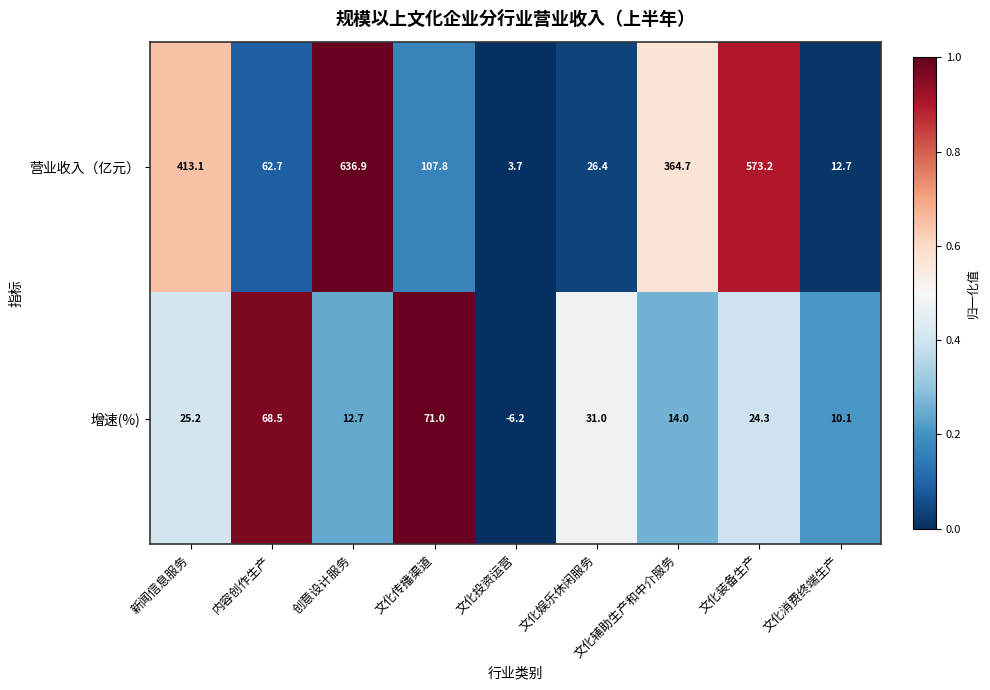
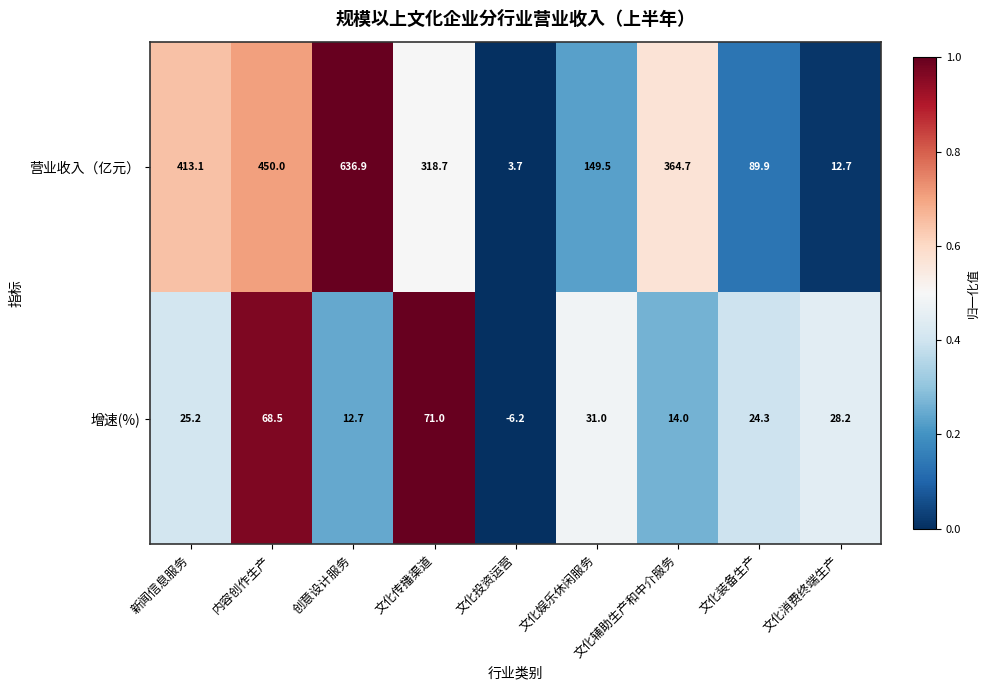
营业收入（亿元）, 内容创作生产: 62.7 -> 450.0
营业收入（亿元）, 文化传播渠道: 107.8 -> 318.7
营业收入（亿元）, 文化娱乐休闲服务: 26.4 -> 149.5
营业收入（亿元）, 文化装备生产: 573.2 -> 89.9
增速(%), 文化消费终端生产: 10.1 -> 28.2
